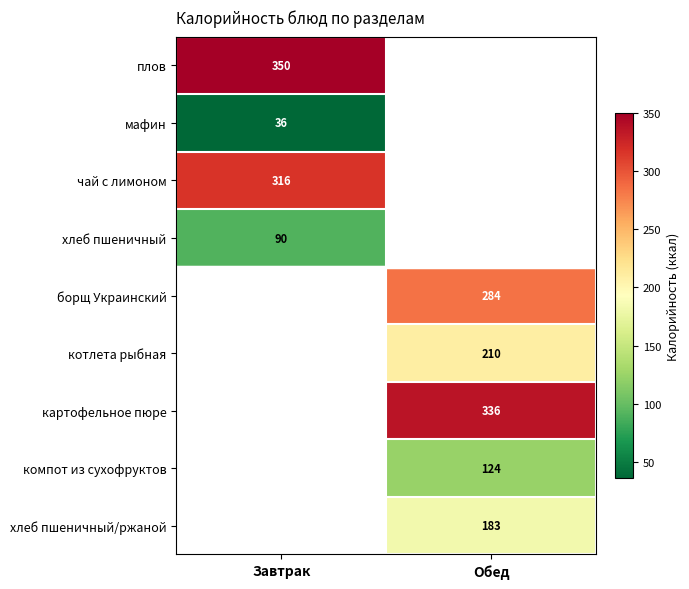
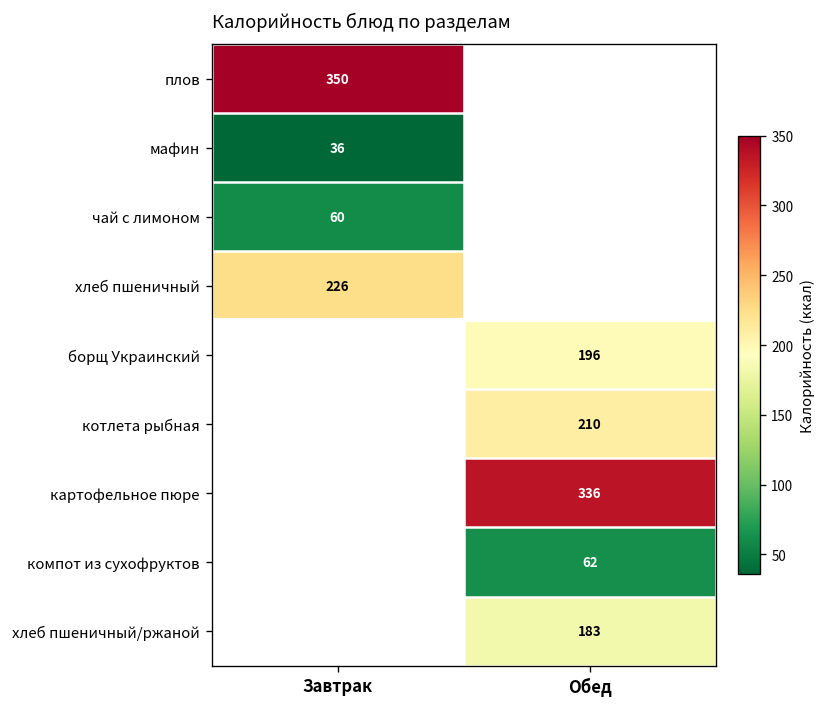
чай с лимоном, Завтрак: 316 -> 60
хлеб пшеничный, Завтрак: 90 -> 226
борщ Украинский, Обед: 284 -> 196
компот из сухофруктов, Обед: 124 -> 62
